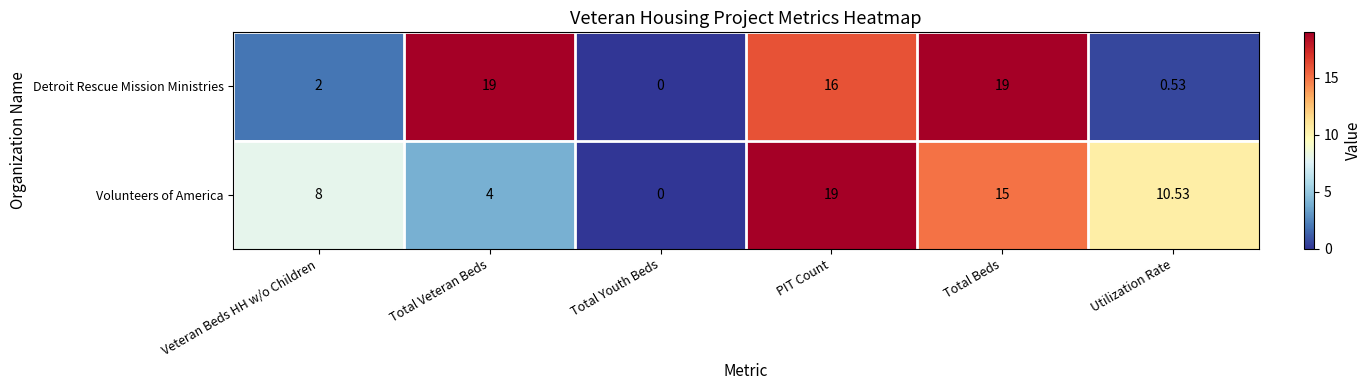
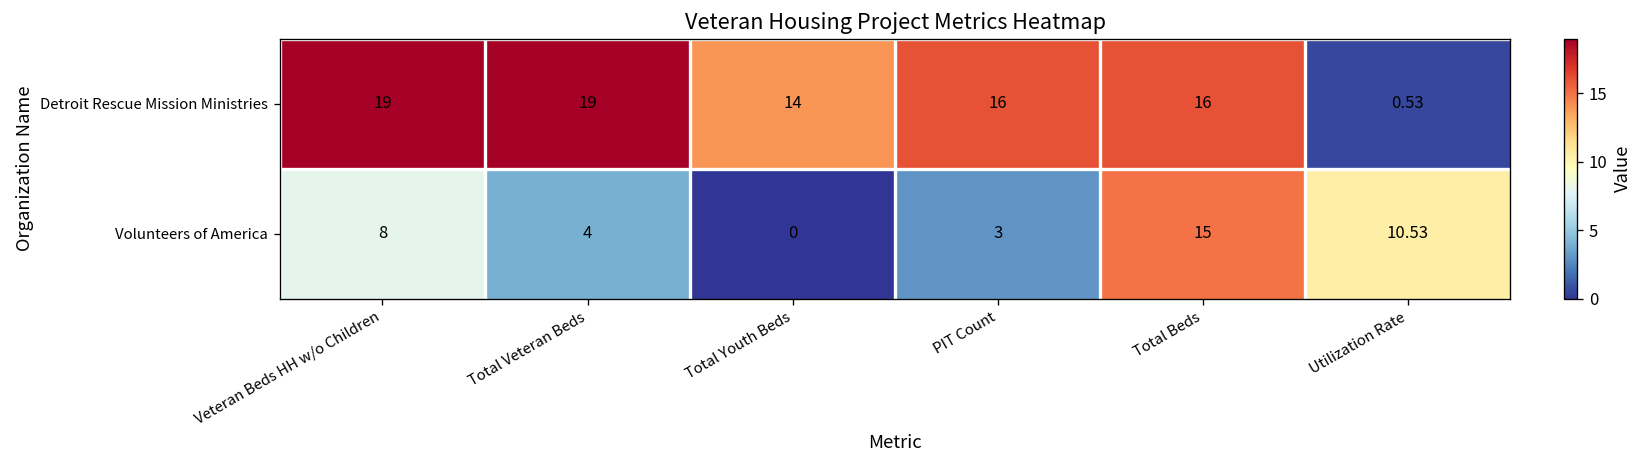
Detroit Rescue Mission Ministries, Veteran Beds HH w/o Children: 2 -> 19
Detroit Rescue Mission Ministries, Total Youth Beds: 0 -> 14
Detroit Rescue Mission Ministries, Total Beds: 19 -> 16
Volunteers of America, PIT Count: 19 -> 3
